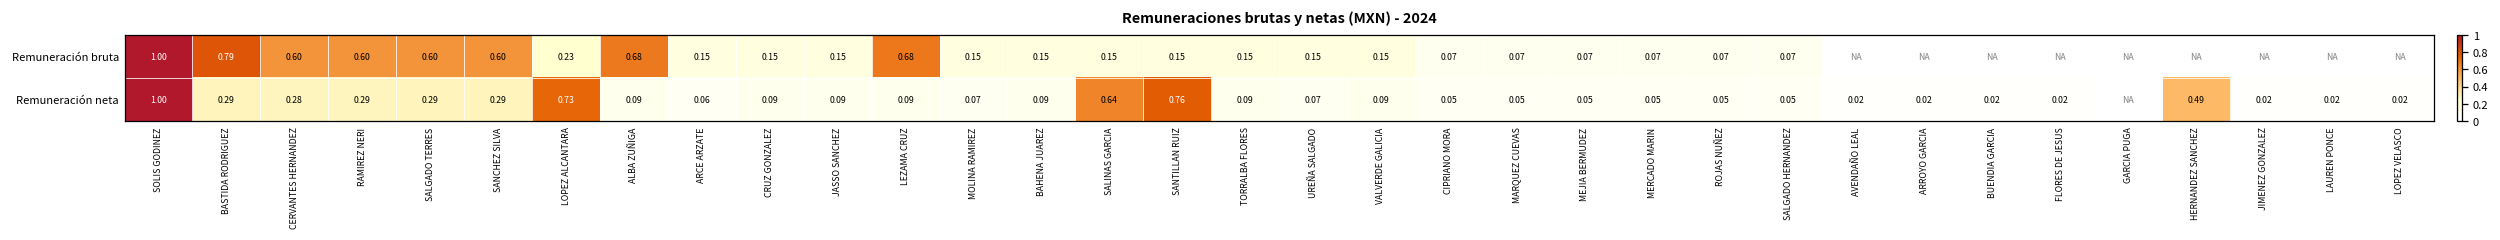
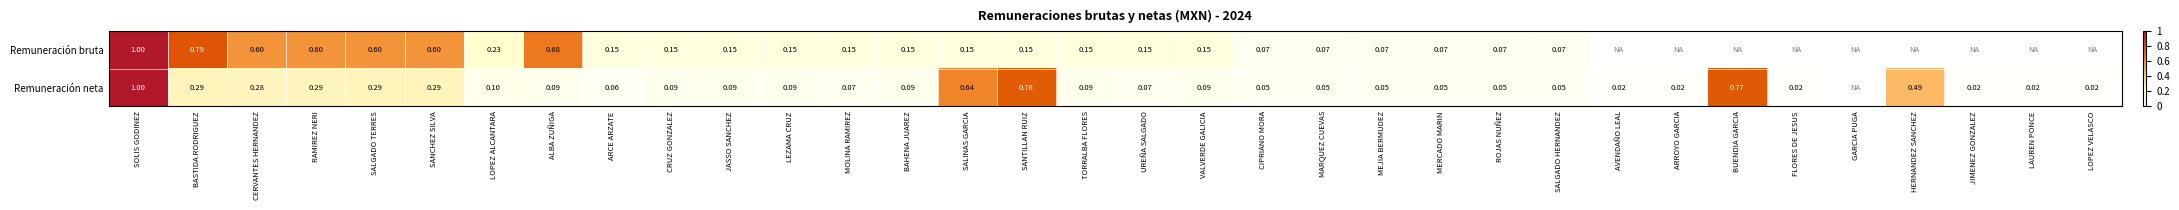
Remuneración bruta, LEZAMA CRUZ: 0.68 -> 0.15
Remuneración neta, LOPEZ ALCANTARA: 0.73 -> 0.10
Remuneración neta, BUENDIA GARCIA: 0.02 -> 0.77
